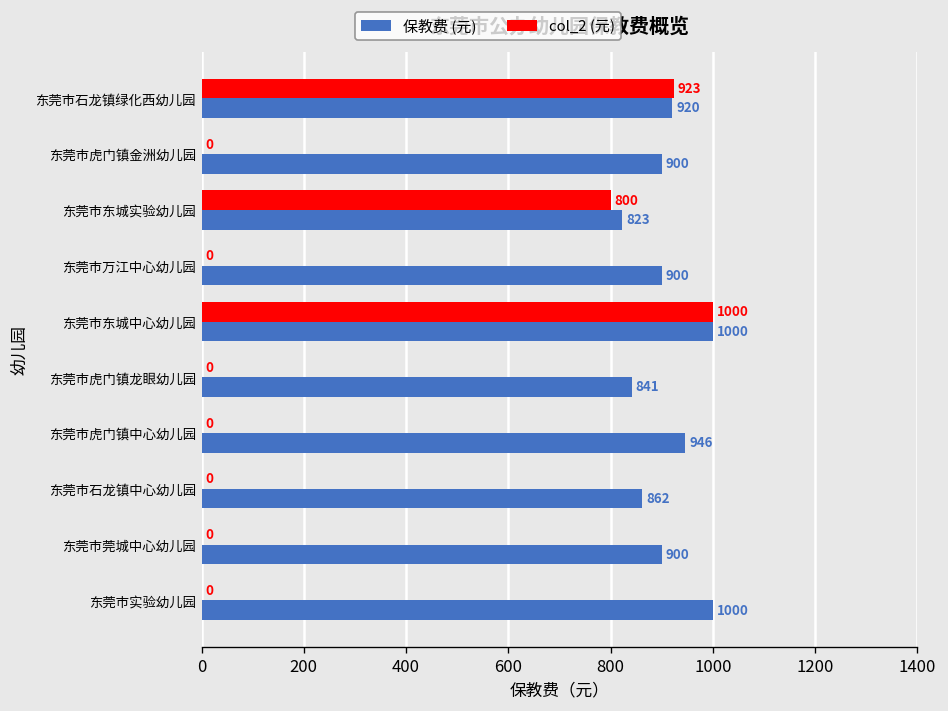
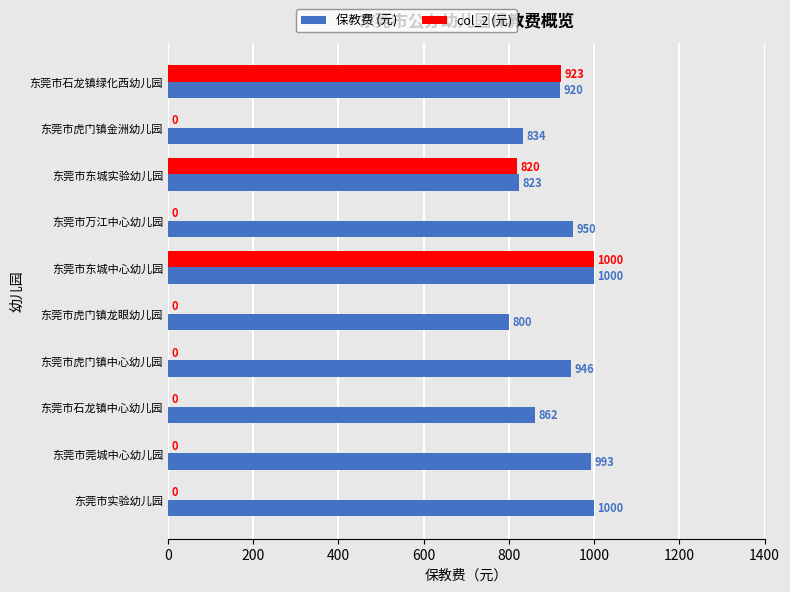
保教费 (元), 东莞市虎门镇金洲幼儿园: 900 -> 834
col_2 (元), 东莞市东城实验幼儿园: 800 -> 820
保教费 (元), 东莞市万江中心幼儿园: 900 -> 950
保教费 (元), 东莞市虎门镇龙眼幼儿园: 841 -> 800
保教费 (元), 东莞市莞城中心幼儿园: 900 -> 993
